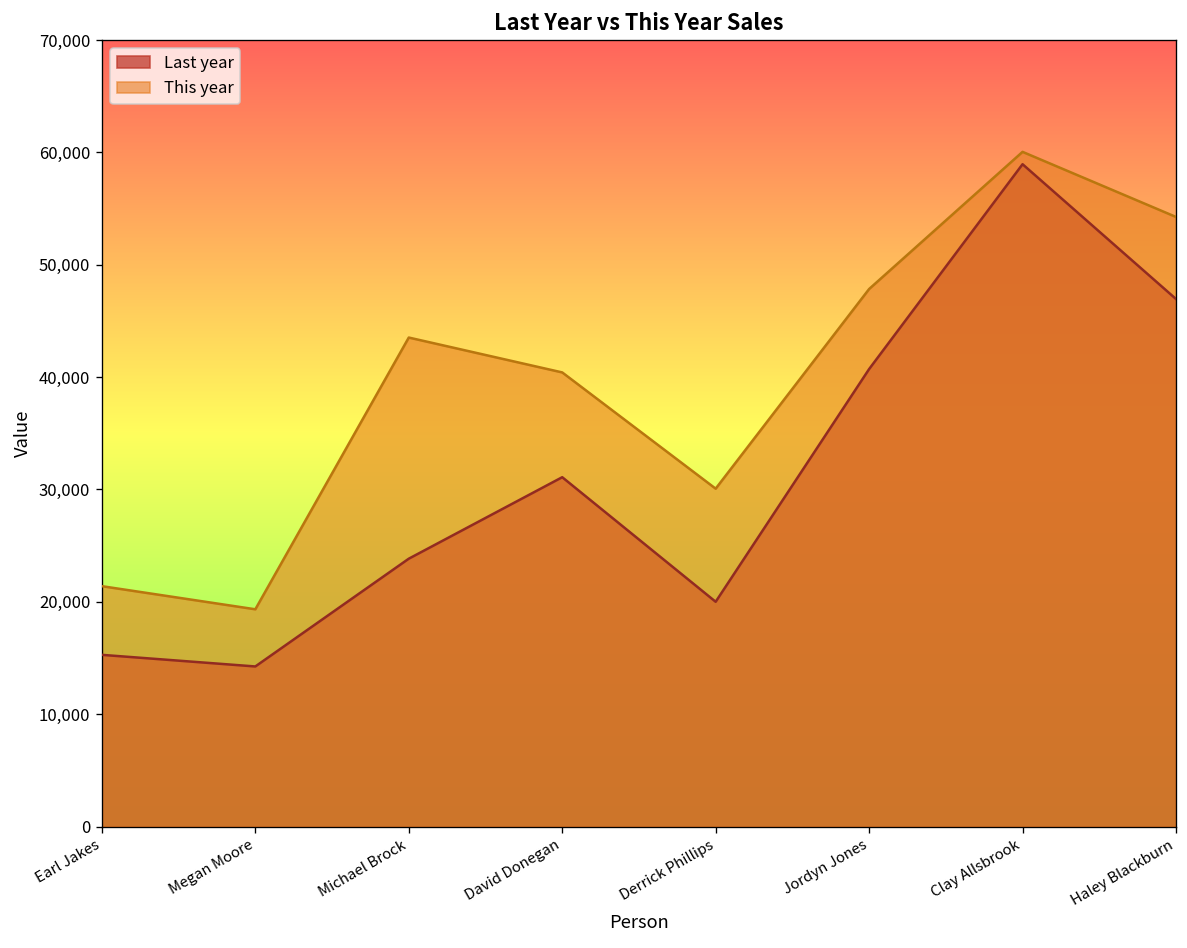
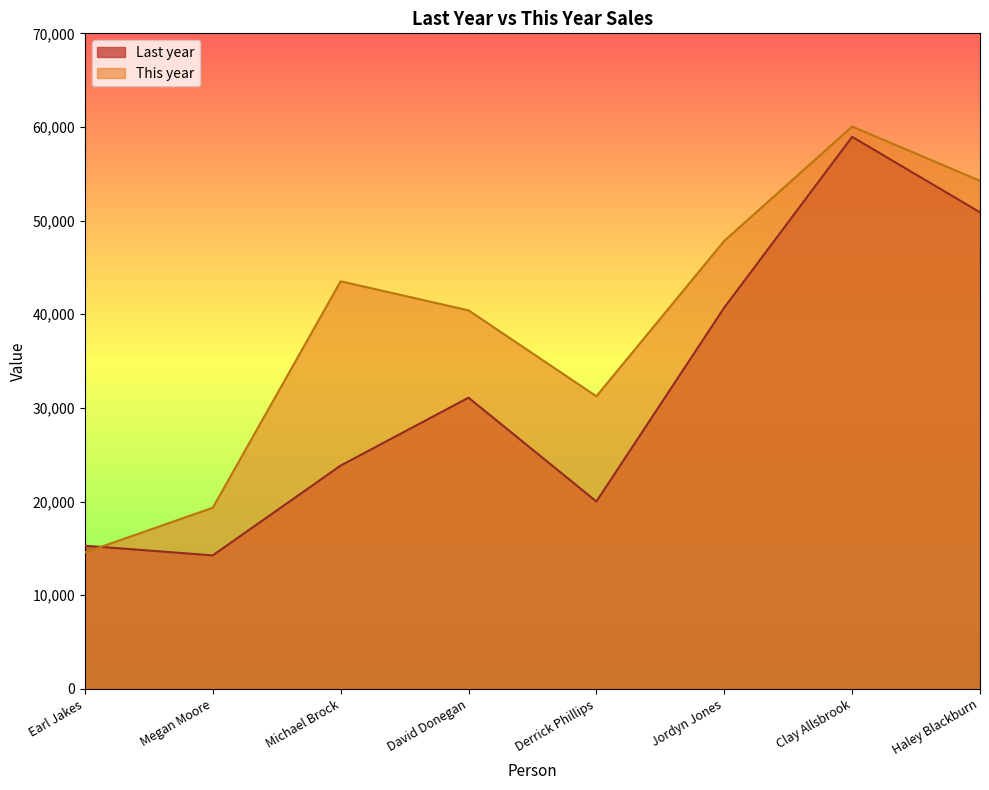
This year, Earl Jakes: 21,000 -> 15,000
This year, Derrick Phillips: 30,000 -> 31,000
Last year, Haley Blackburn: 47,000 -> 51,000
